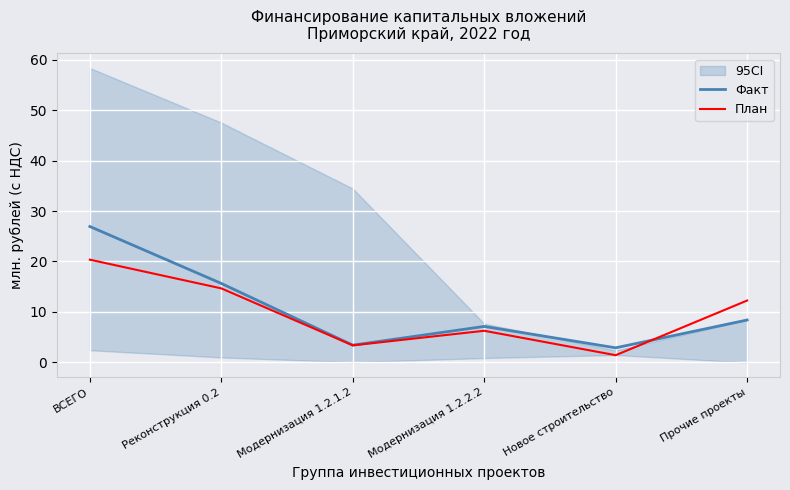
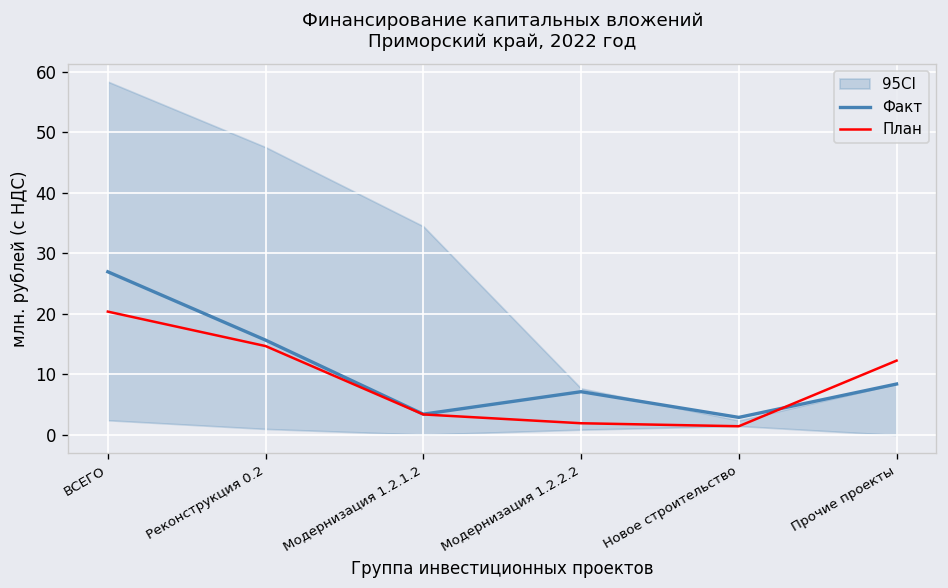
План, Модернизация 1.2.2.2: 6 -> 2
